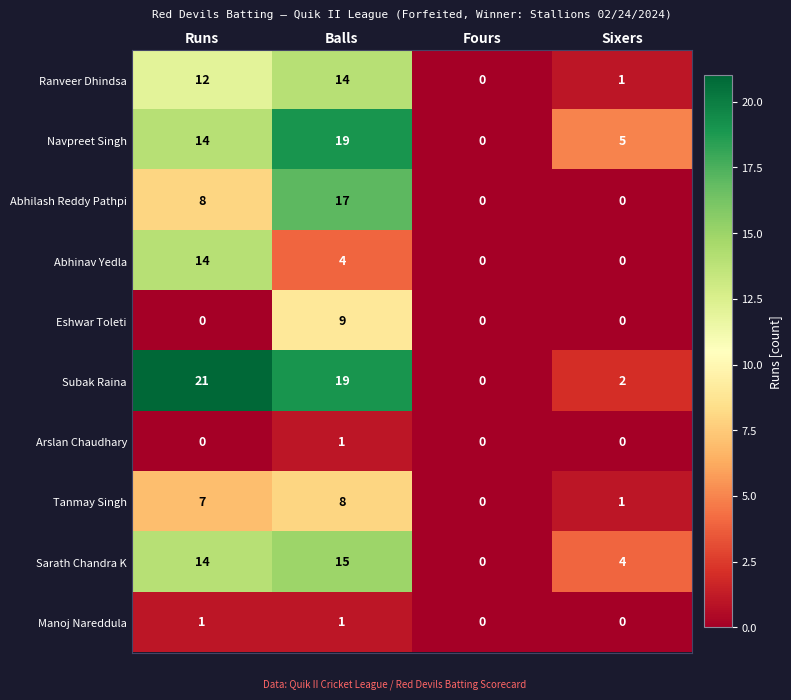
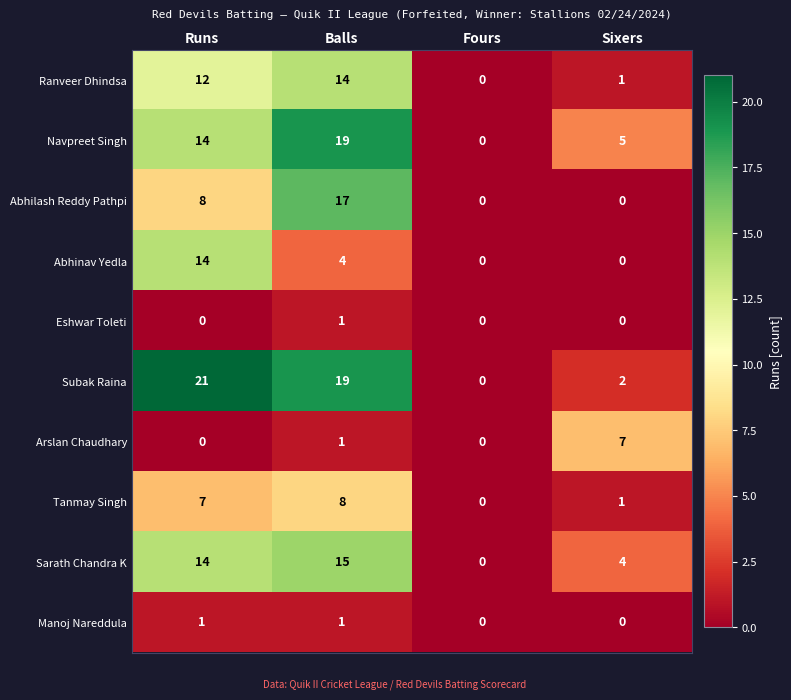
Eshwar Toleti, Balls: 9 -> 1
Arslan Chaudhary, Sixers: 0 -> 7
